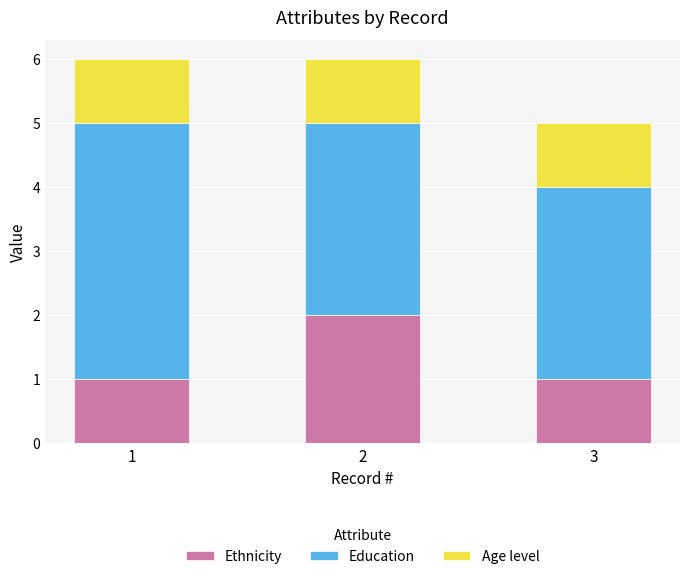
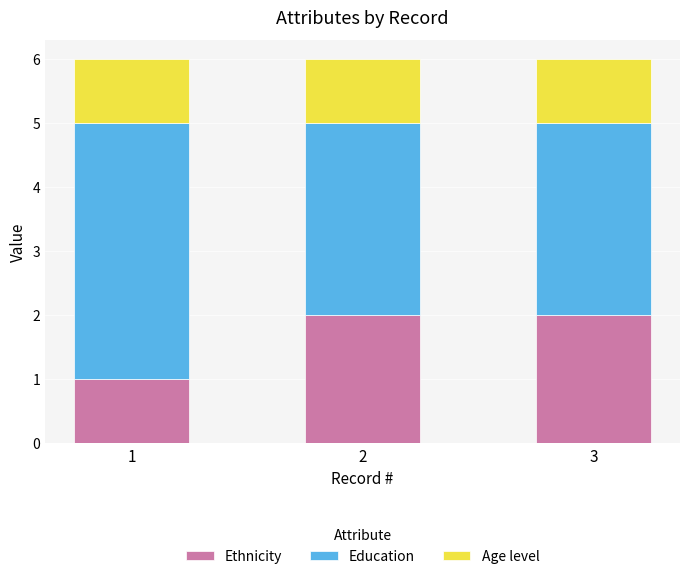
Ethnicity, 3: 1 -> 2
